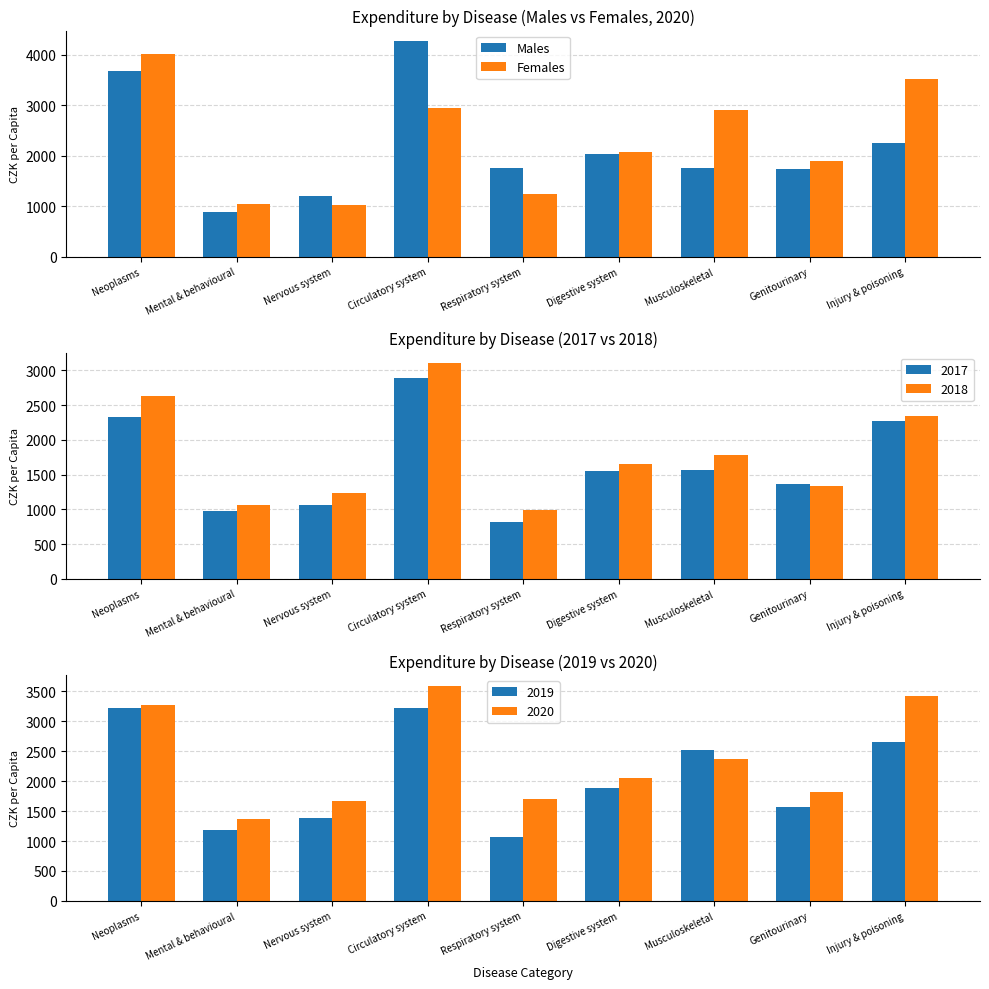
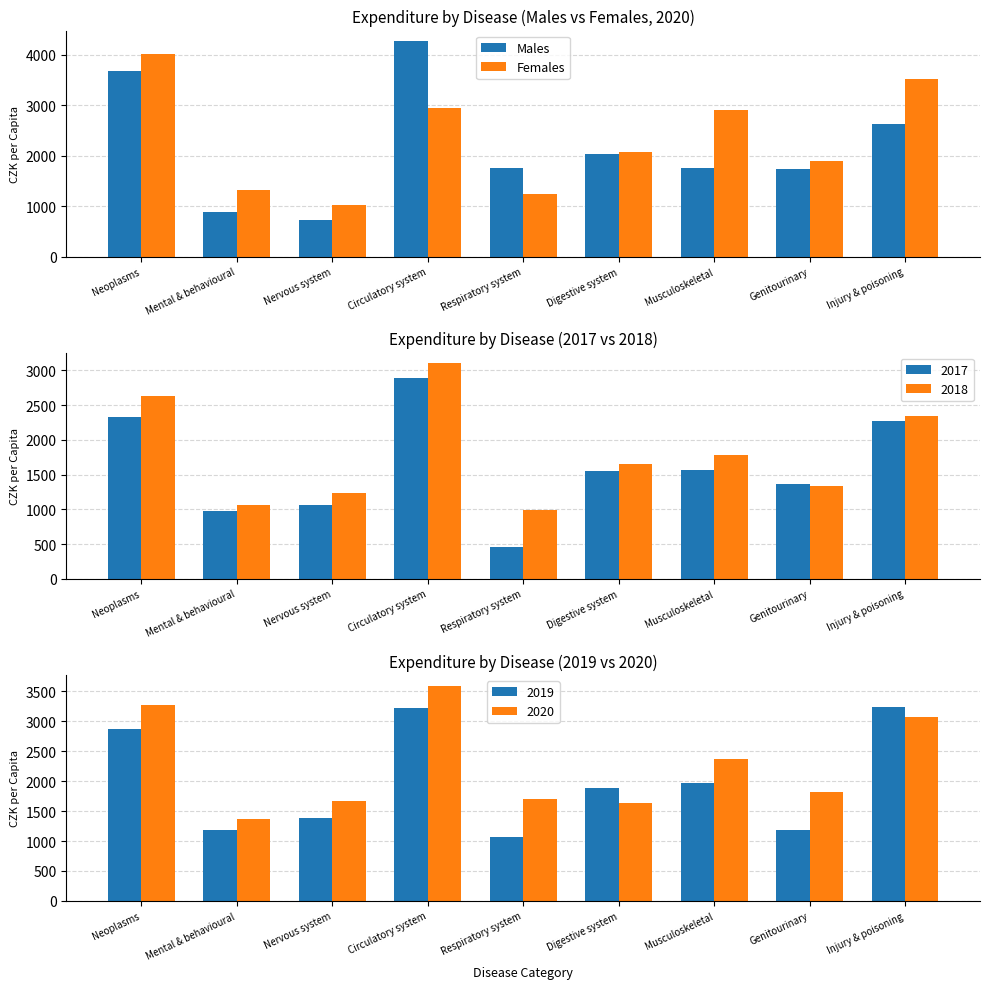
Expenditure by Disease (Males vs Females, 2020), Females, Mental & behavioural: 1000 -> 1300
Expenditure by Disease (Males vs Females, 2020), Males, Nervous system: 1200 -> 700
Expenditure by Disease (Males vs Females, 2020), Males, Injury & poisoning: 2300 -> 2600
Expenditure by Disease (2017 vs 2018), 2017, Respiratory system: 800 -> 500
Expenditure by Disease (2019 vs 2020), 2019, Neoplasms: 3200 -> 2900
Expenditure by Disease (2019 vs 2020), 2020, Digestive system: 2100 -> 1600
Expenditure by Disease (2019 vs 2020), 2019, Musculoskeletal: 2500 -> 2000
Expenditure by Disease (2019 vs 2020), 2019, Genitourinary: 1600 -> 1200
Expenditure by Disease (2019 vs 2020), 2019, Injury & poisoning: 2700 -> 3200
Expenditure by Disease (2019 vs 2020), 2020, Injury & poisoning: 3400 -> 3100
